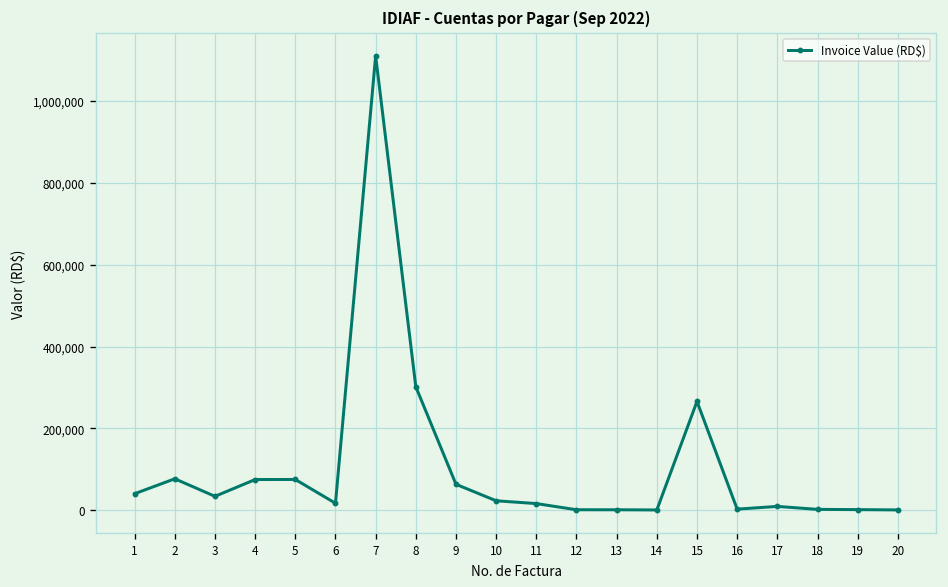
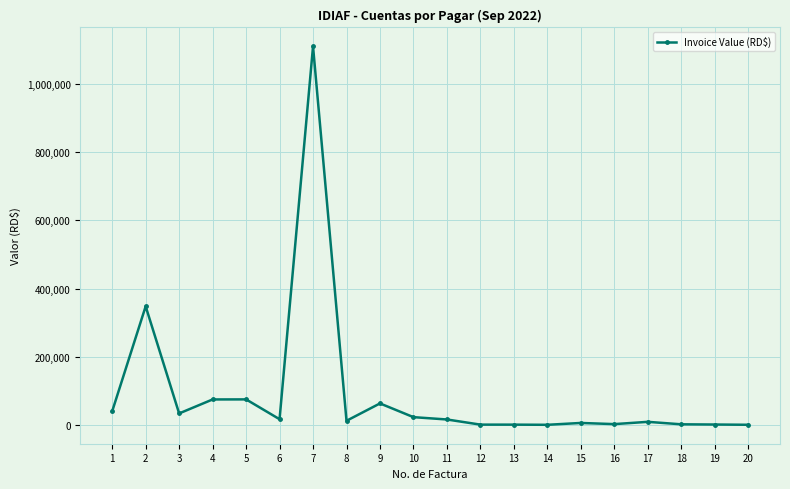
2: 80,000 -> 350,000
8: 300,000 -> 10,000
15: 270,000 -> 10,000
